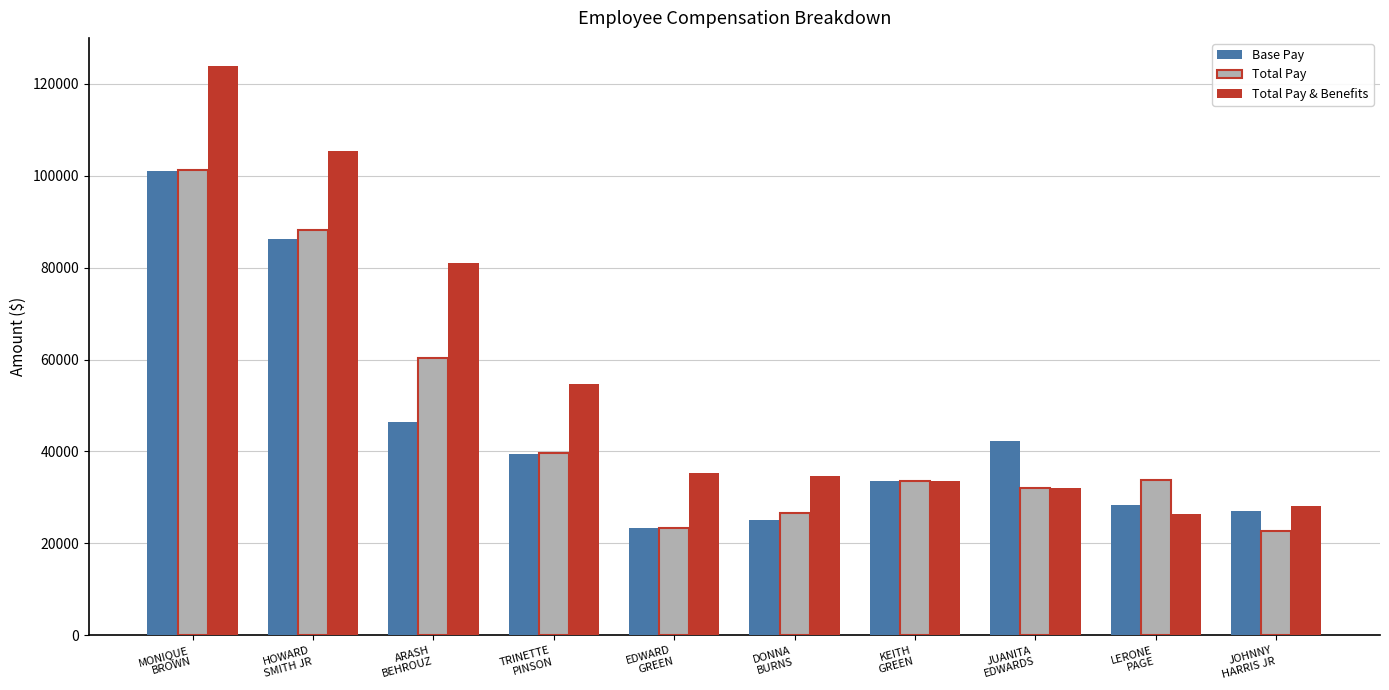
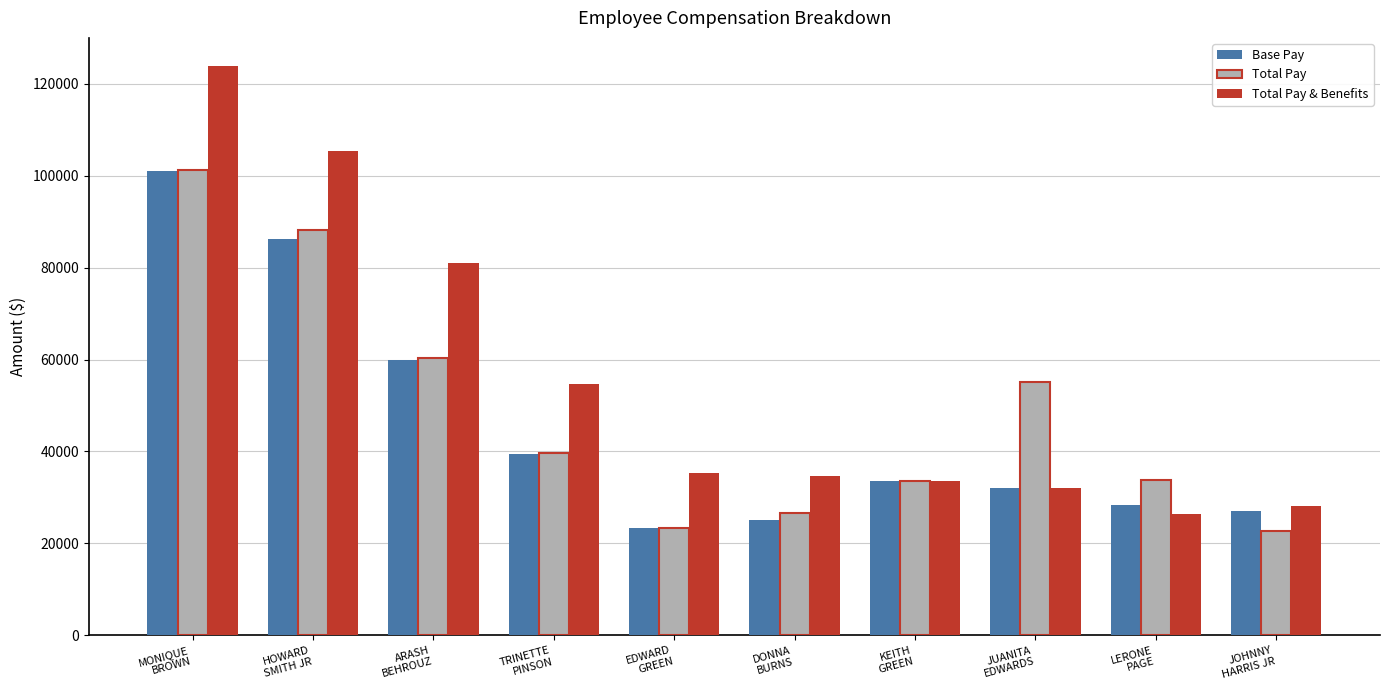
Base Pay, ARASH BEHROUZ: 46000 -> 60000
Base Pay, JUANITA EDWARDS: 42000 -> 32000
Total Pay, JUANITA EDWARDS: 32000 -> 55000
